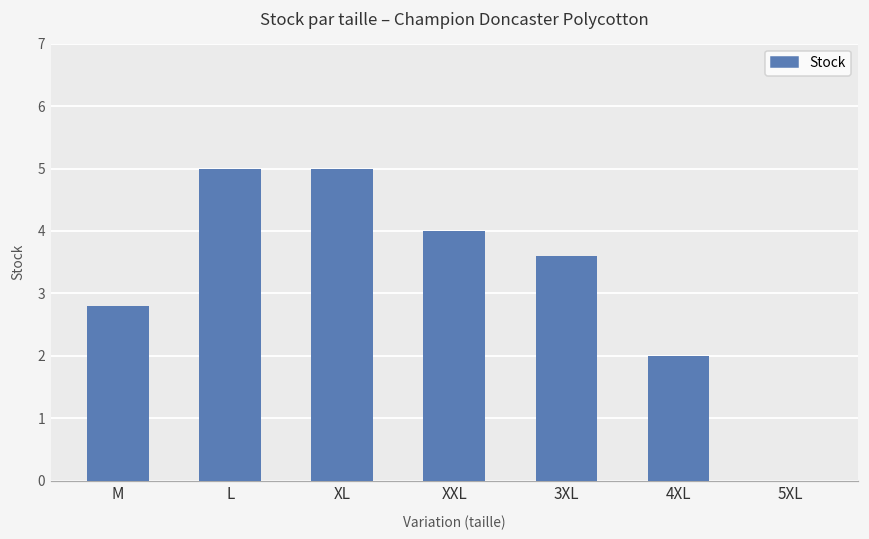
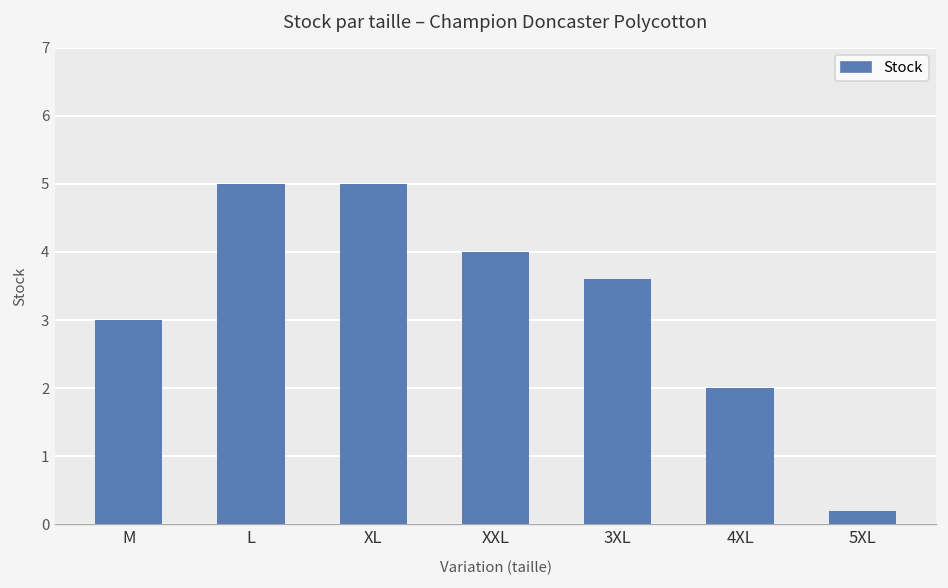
M: 2.8 -> 3.0
5XL: 0.0 -> 0.2
